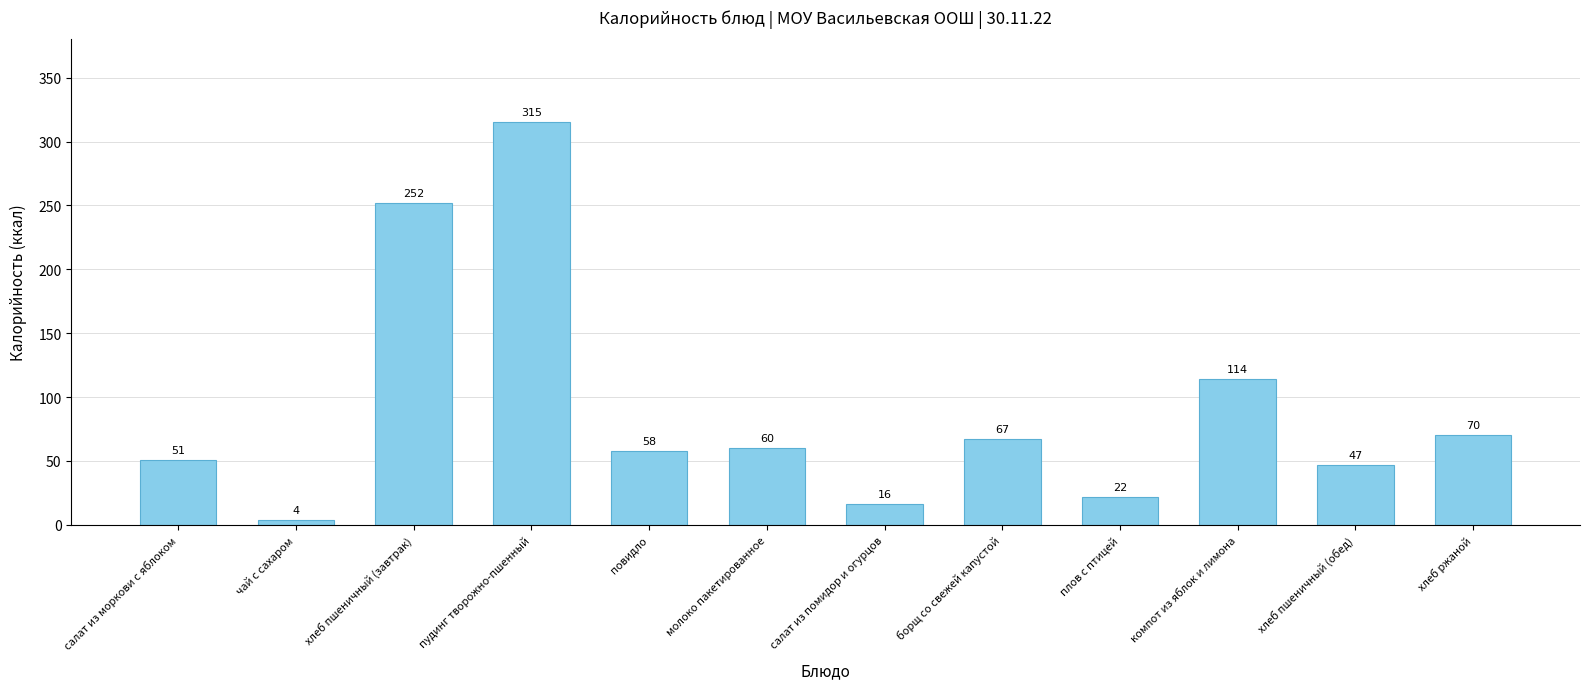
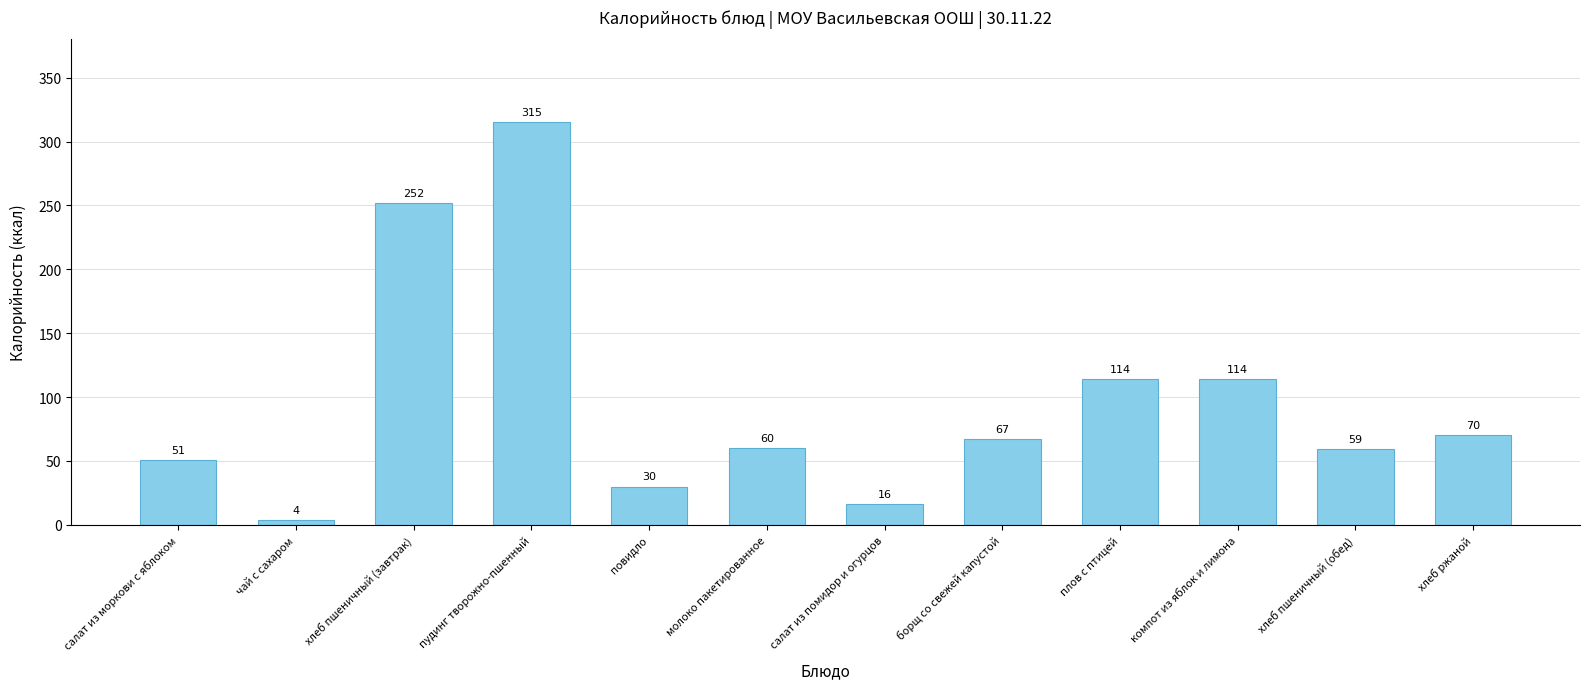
повидло: 58 -> 30
плов с птицей: 22 -> 114
хлеб пшеничный (обед): 47 -> 59
